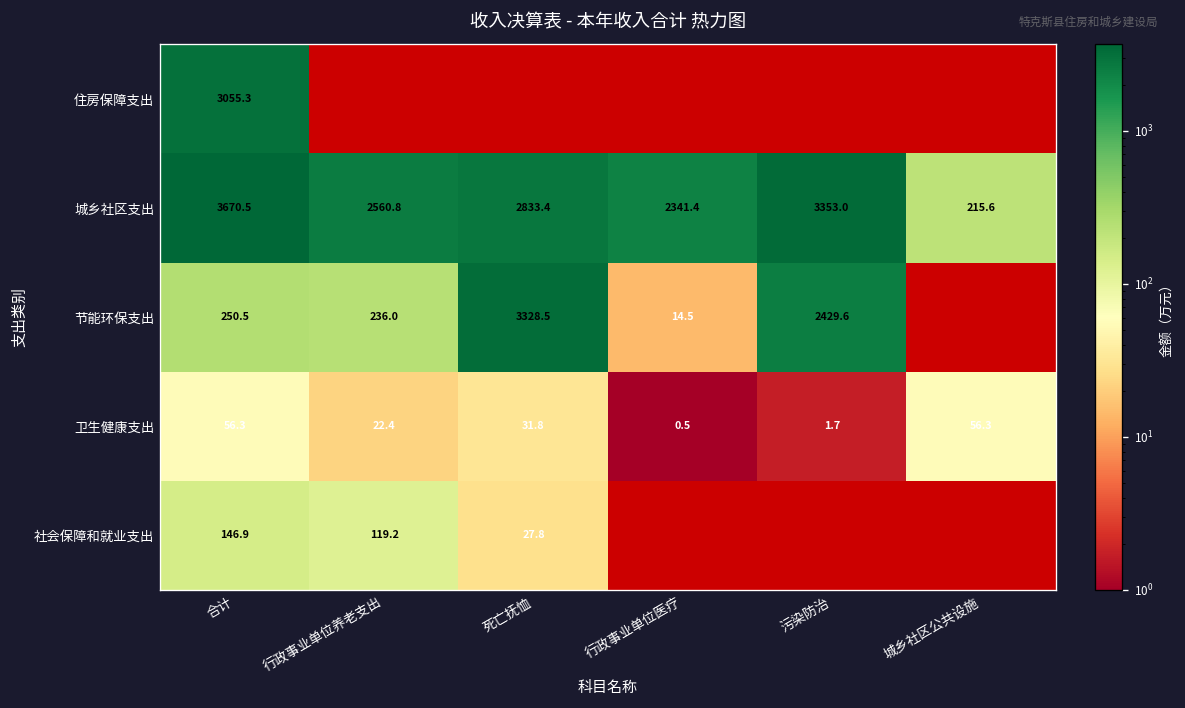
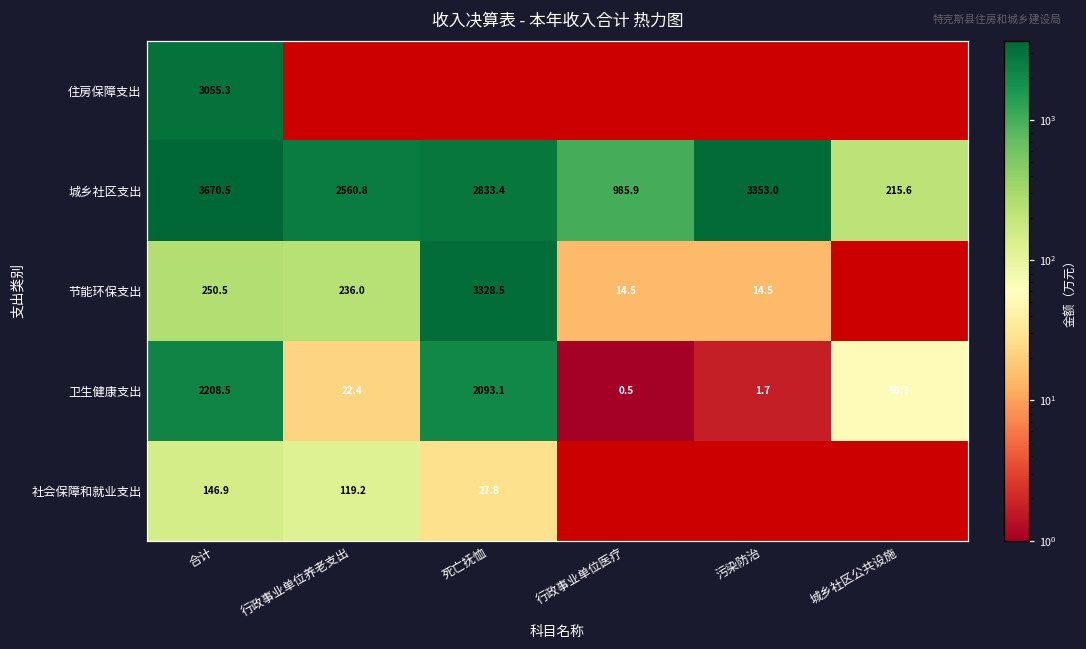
城乡社区支出, 行政事业单位医疗: 2341.4 -> 985.9
节能环保支出, 污染防治: 2429.6 -> 14.5
卫生健康支出, 合计: 56.3 -> 2208.5
卫生健康支出, 死亡抚恤: 31.8 -> 2093.1
